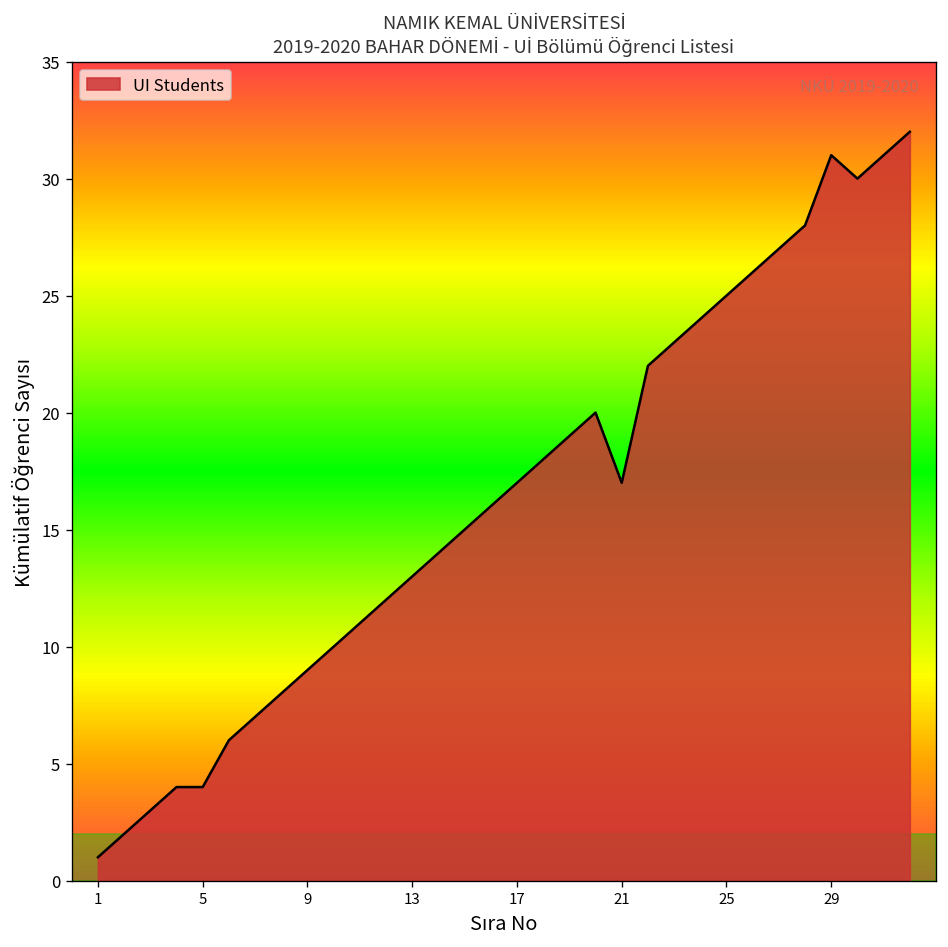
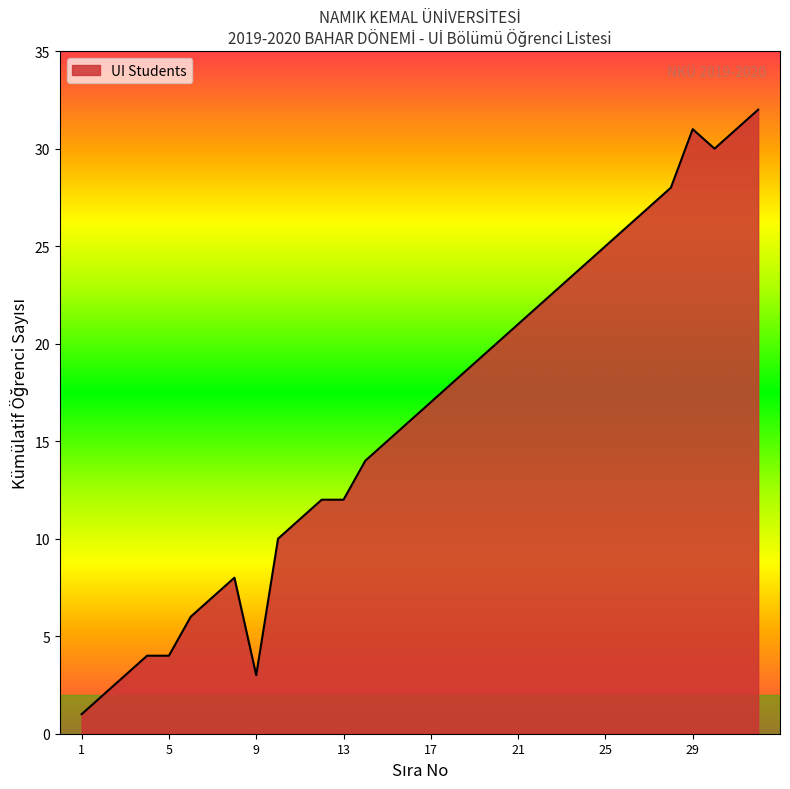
9: 9 -> 3
13: 13 -> 12
21: 17 -> 21
